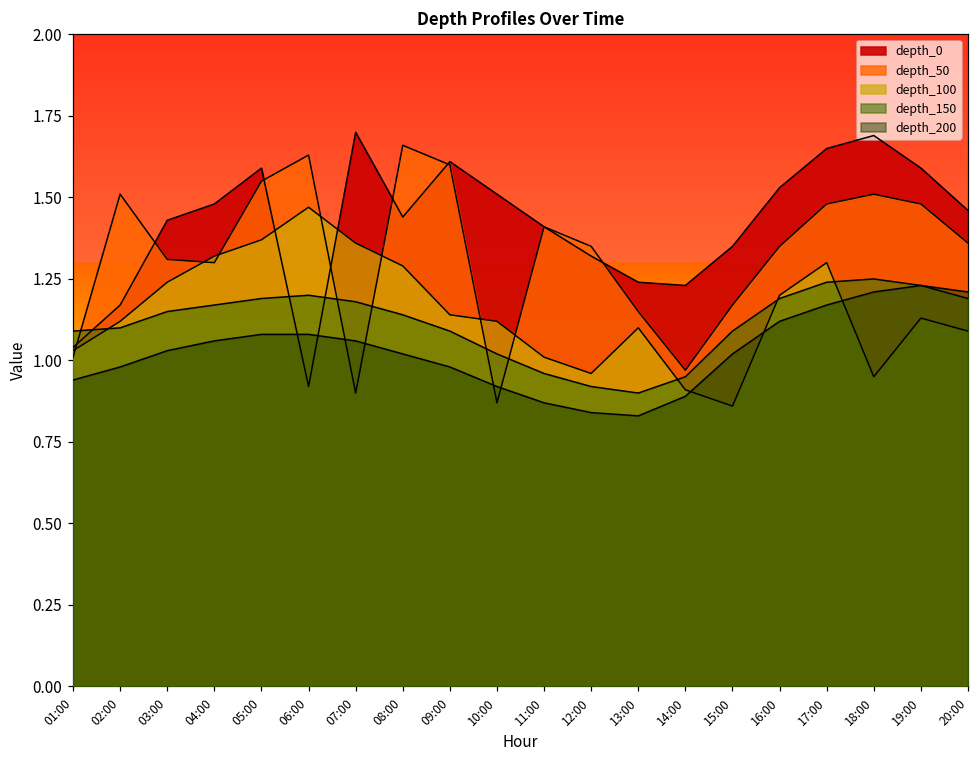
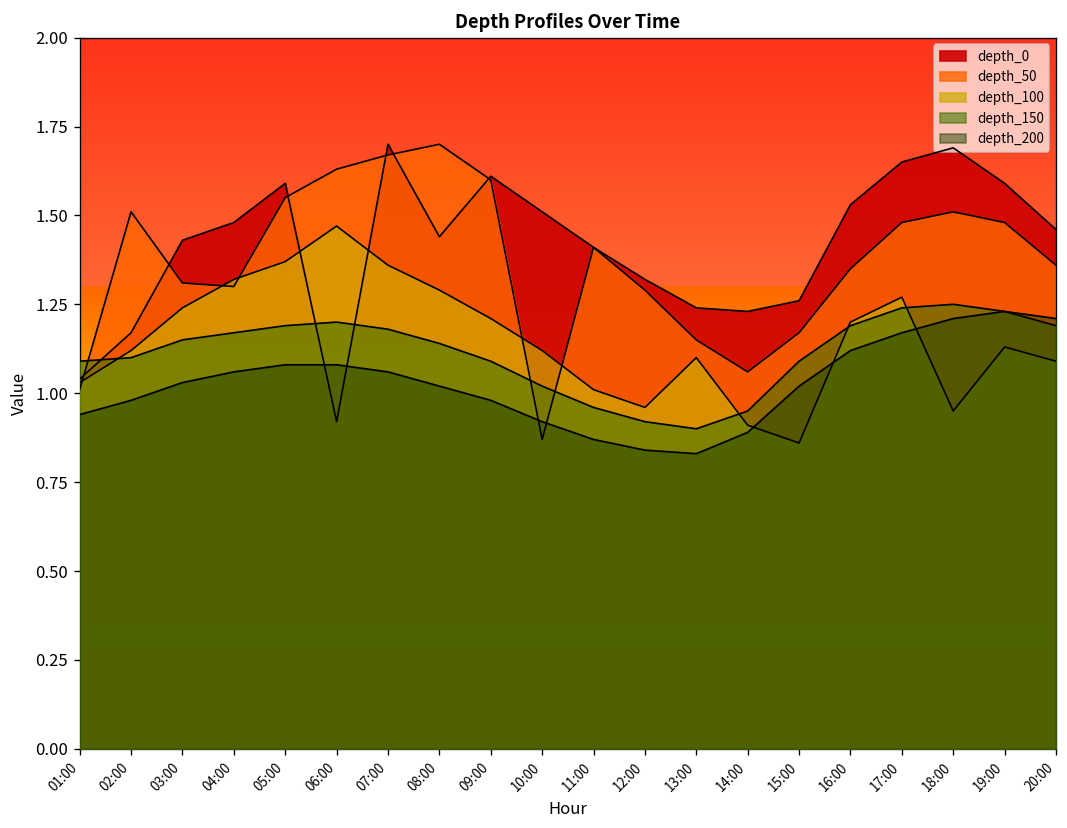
depth_50, 07:00: 0.90 -> 1.67
depth_50, 08:00: 1.66 -> 1.70
depth_100, 09:00: 1.14 -> 1.21
depth_50, 12:00: 1.35 -> 1.29
depth_50, 14:00: 0.97 -> 1.06
depth_0, 15:00: 1.35 -> 1.26
depth_100, 17:00: 1.30 -> 1.27
